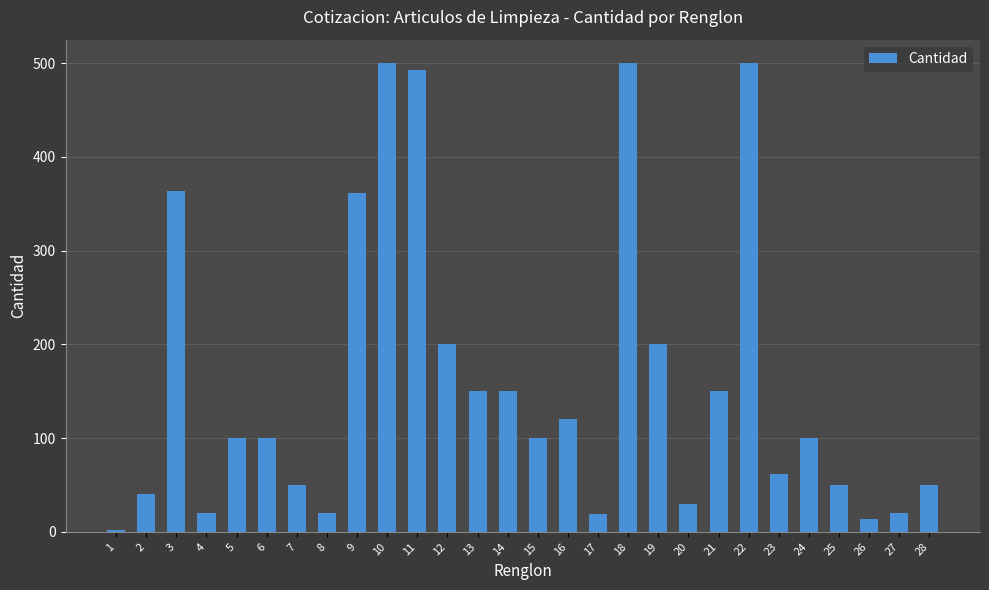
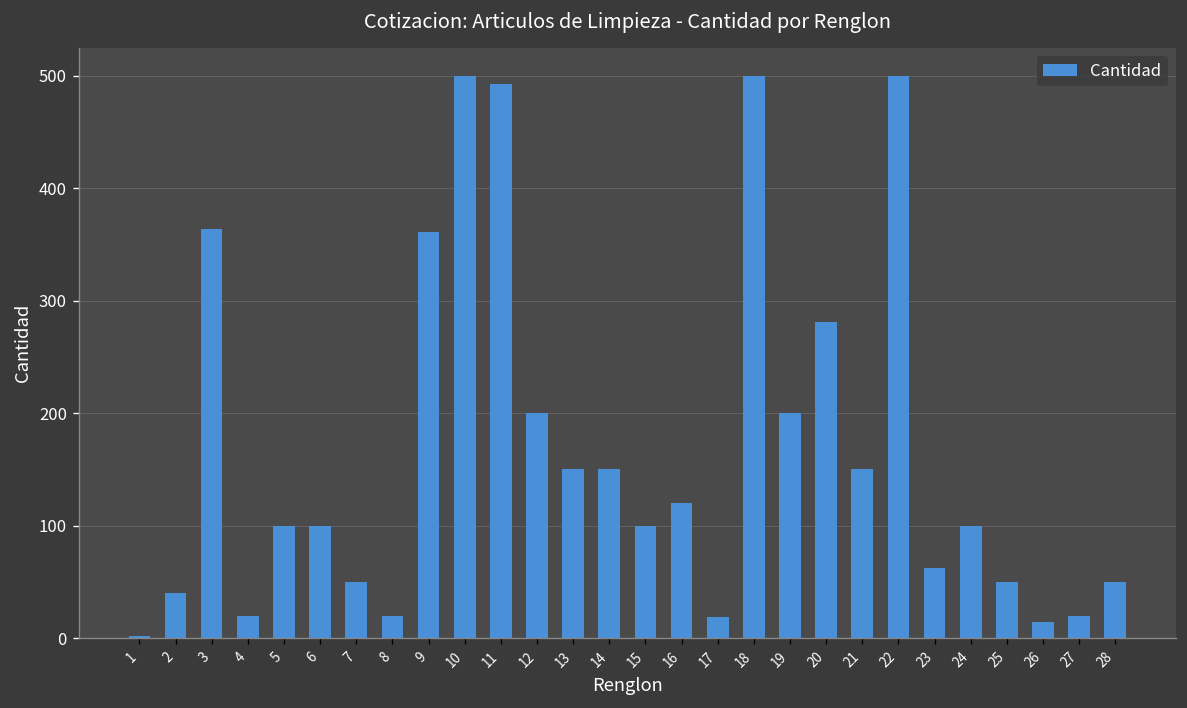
20: 30 -> 280
